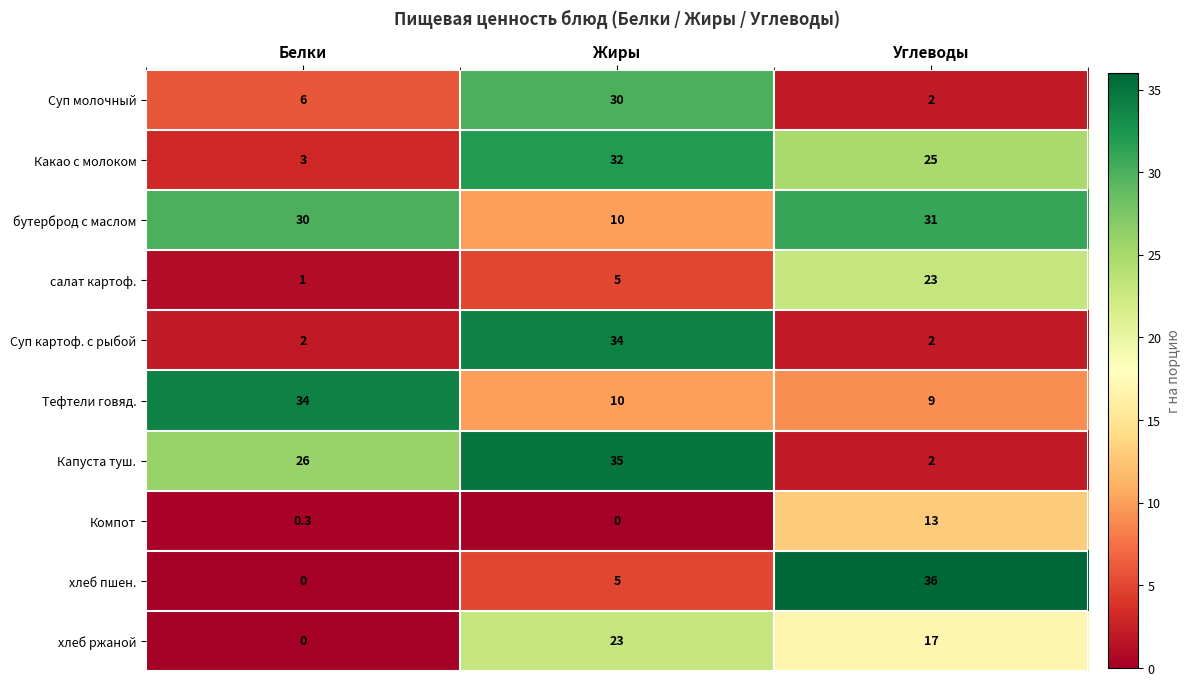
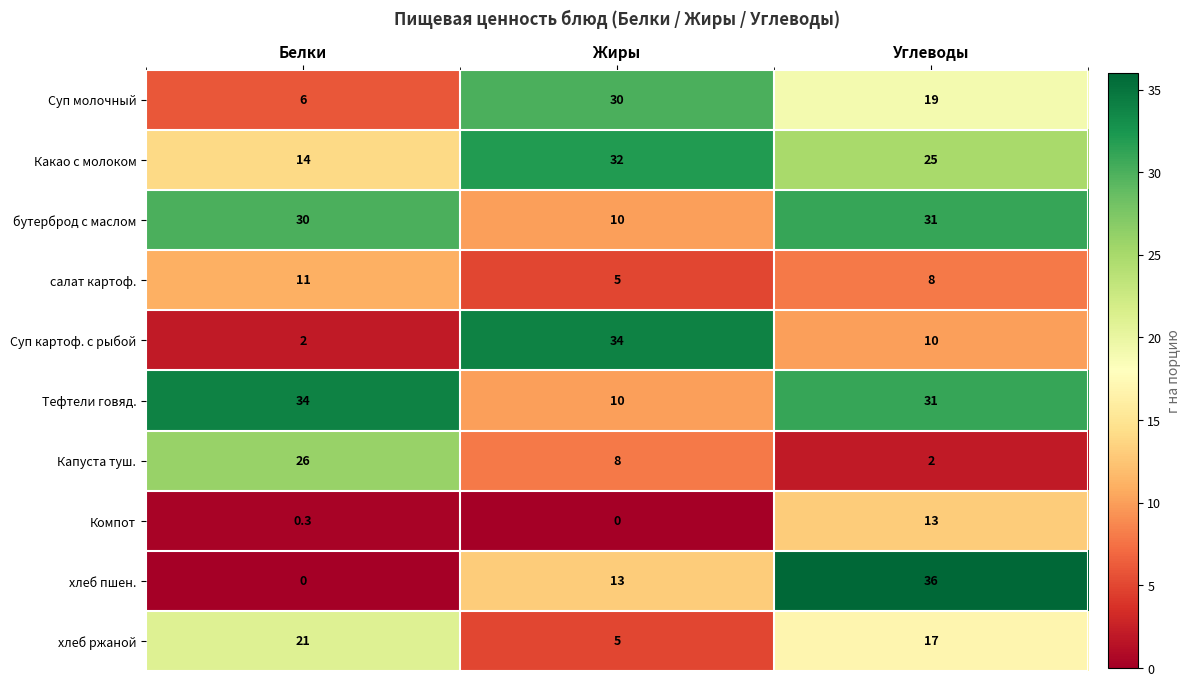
Суп молочный, Углеводы: 2 -> 19
Какао с молоком, Белки: 3 -> 14
салат картоф., Белки: 1 -> 11
салат картоф., Углеводы: 23 -> 8
Суп картоф. с рыбой, Углеводы: 2 -> 10
Тефтели говяд., Углеводы: 9 -> 31
Капуста туш., Жиры: 35 -> 8
хлеб пшен., Жиры: 5 -> 13
хлеб ржаной, Белки: 0 -> 21
хлеб ржаной, Жиры: 23 -> 5
